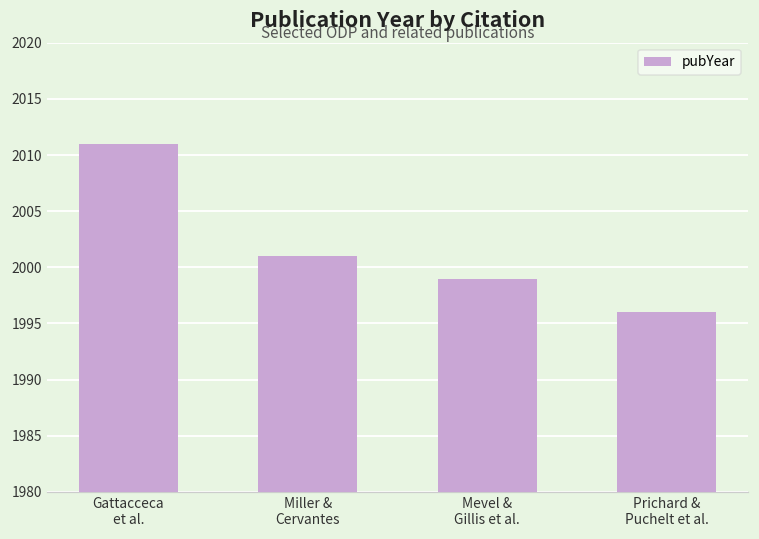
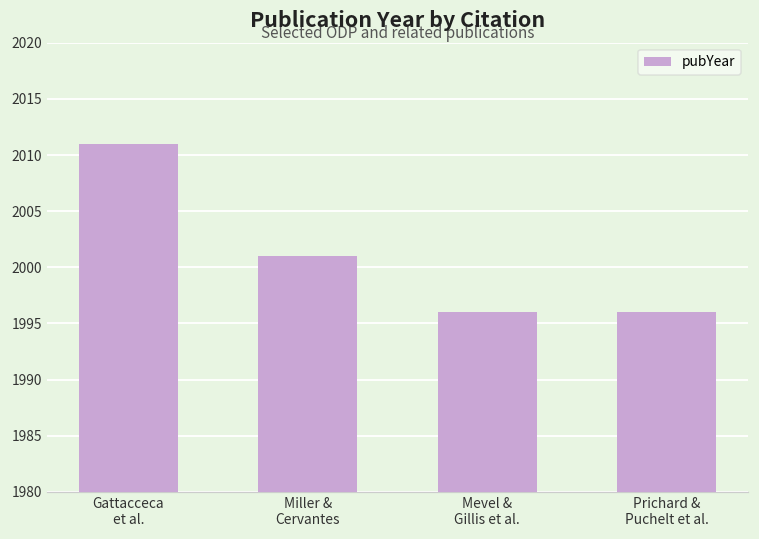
Mevel & Gillis et al.: 1999 -> 1996
